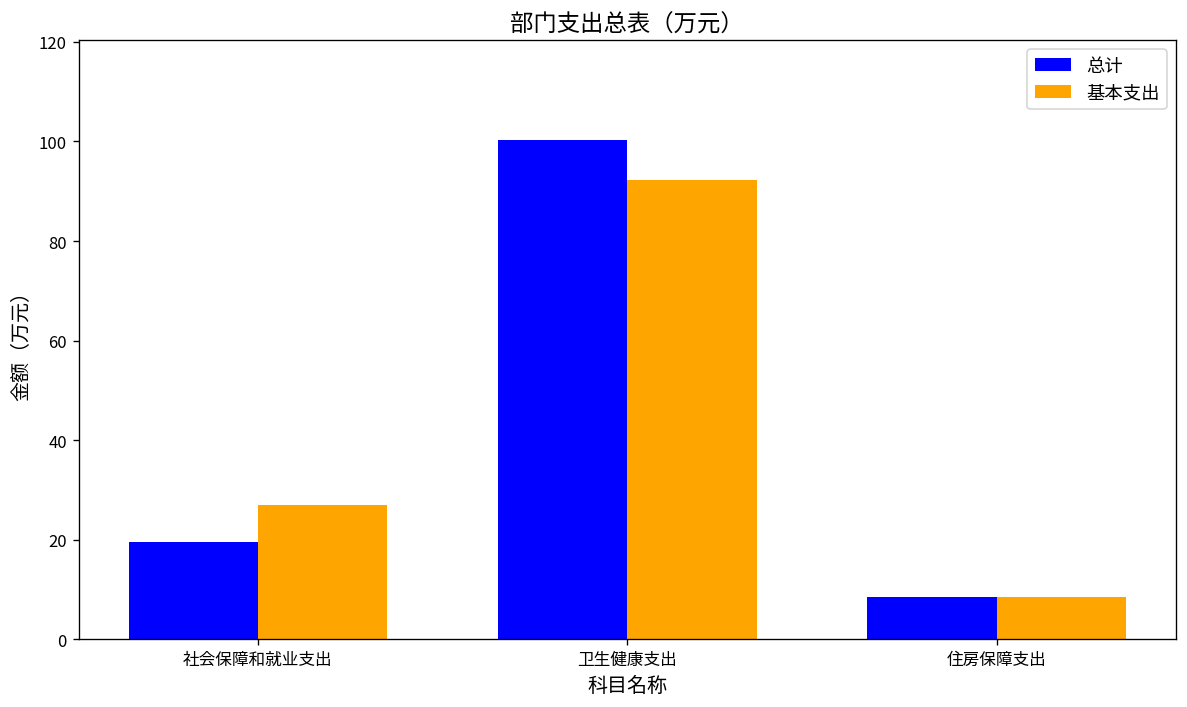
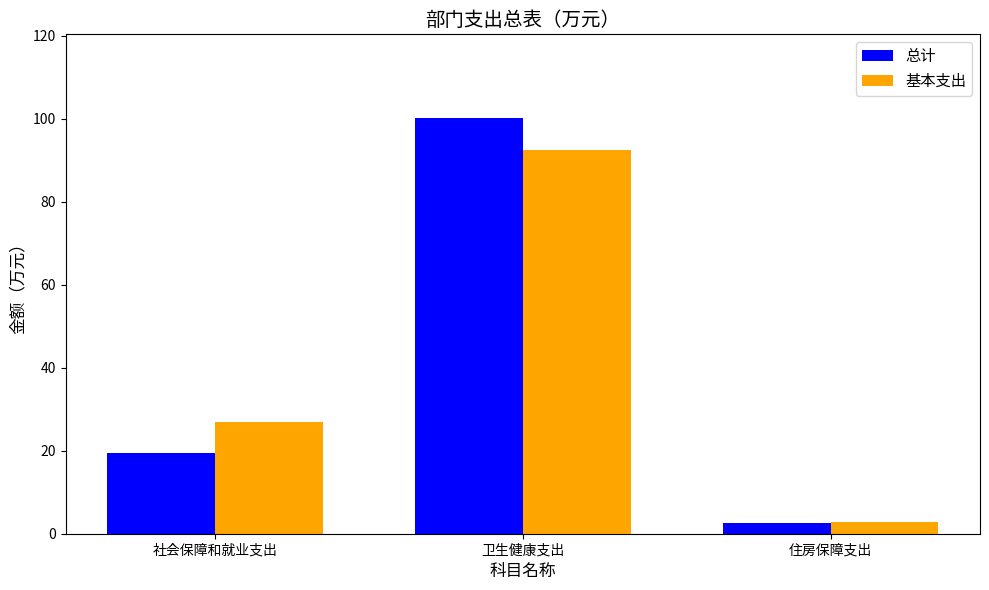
总计, 住房保障支出: 9 -> 3
基本支出, 住房保障支出: 9 -> 3
